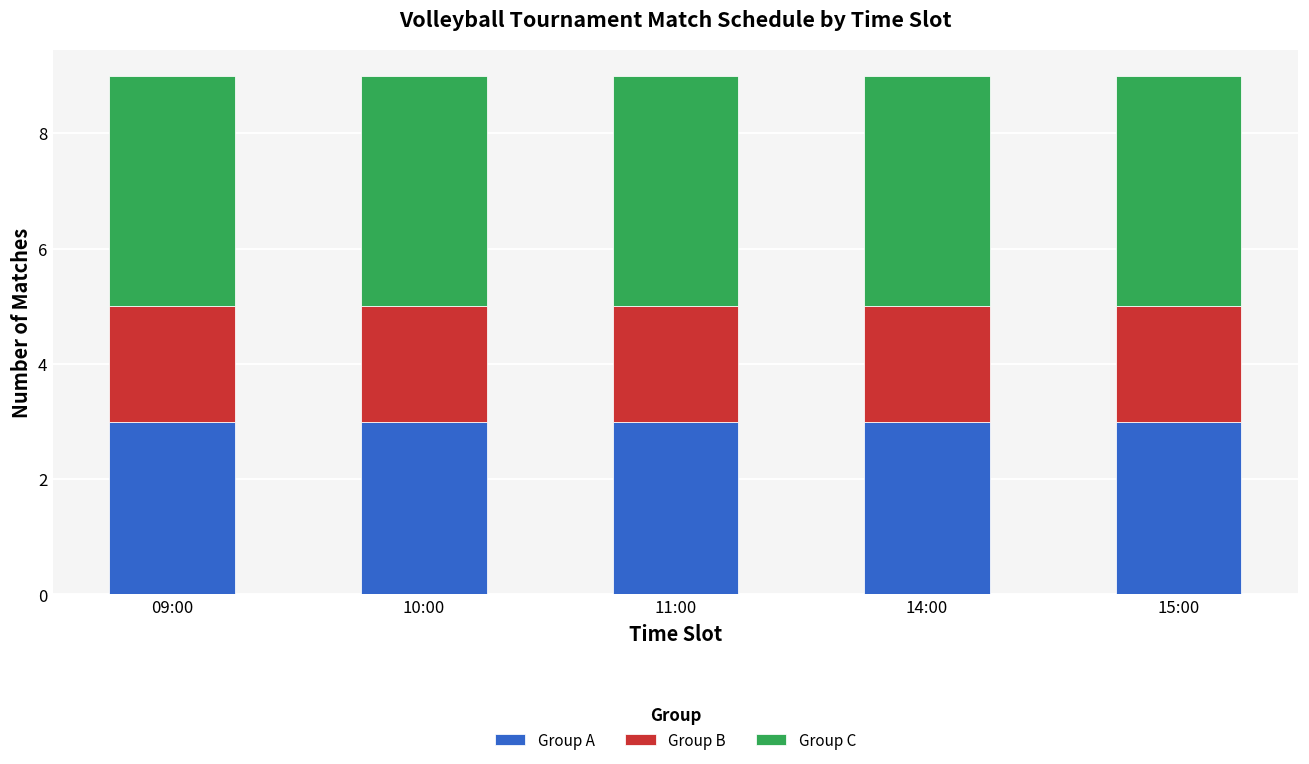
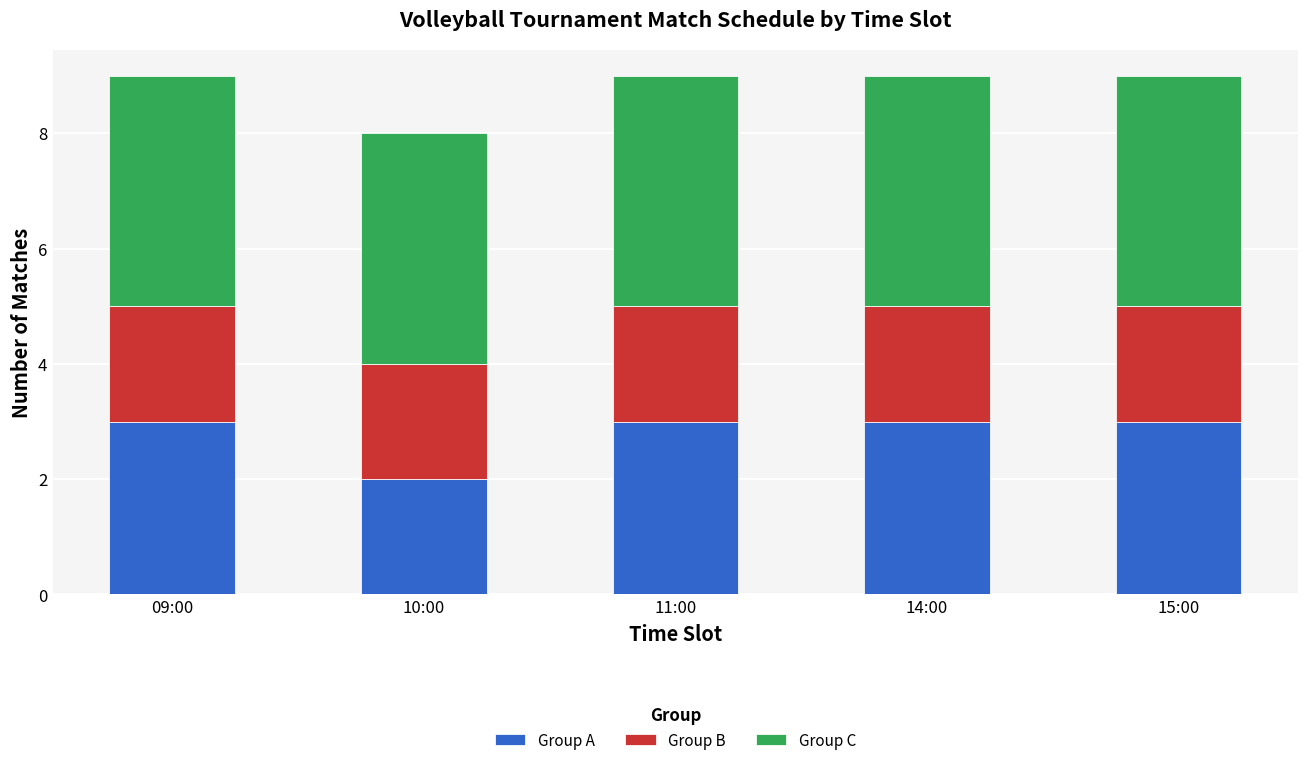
Group A, 10:00: 3 -> 2
